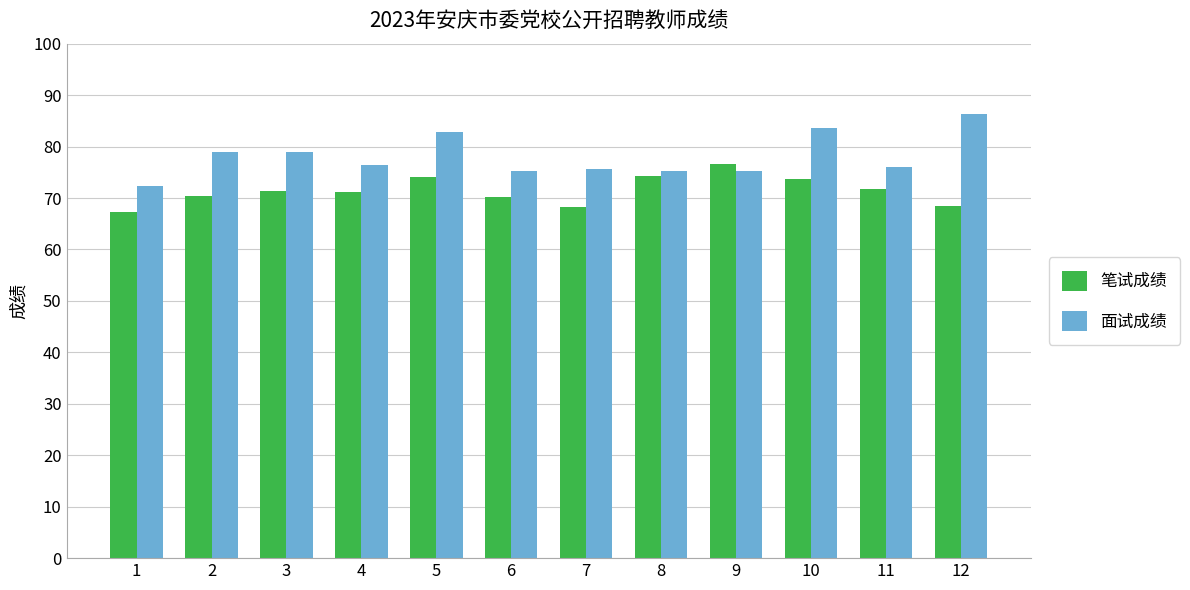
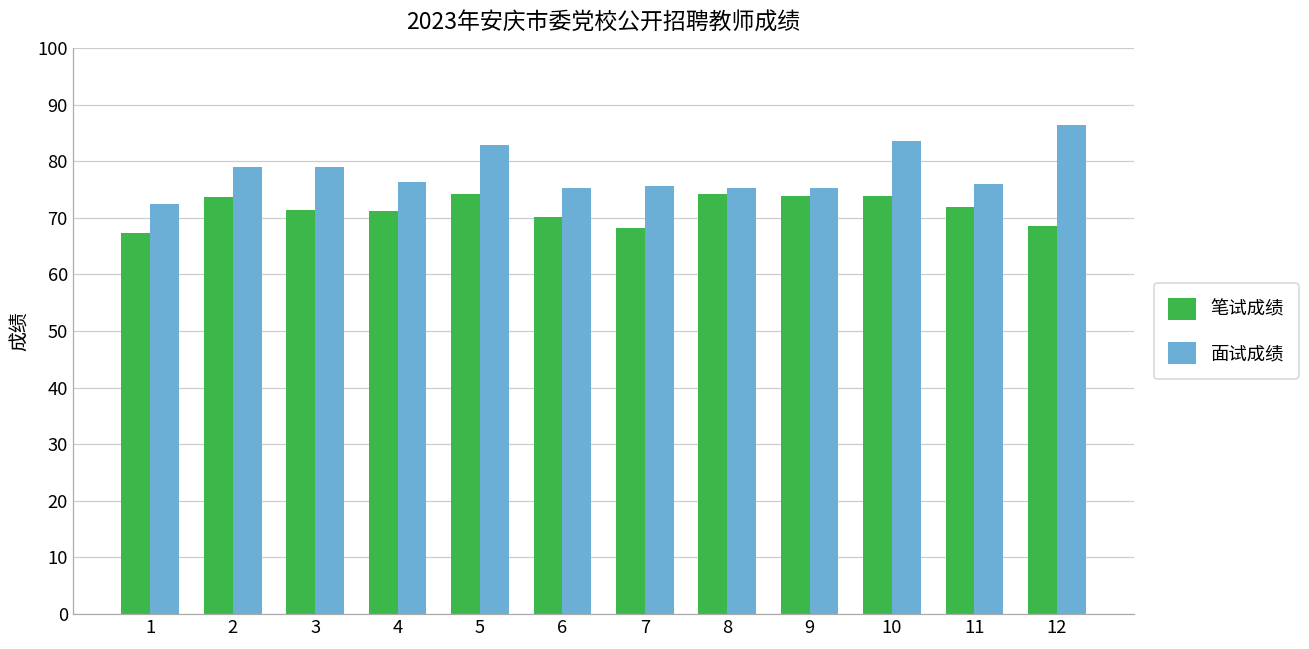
笔试成绩, 2: 70 -> 74
笔试成绩, 9: 77 -> 74
